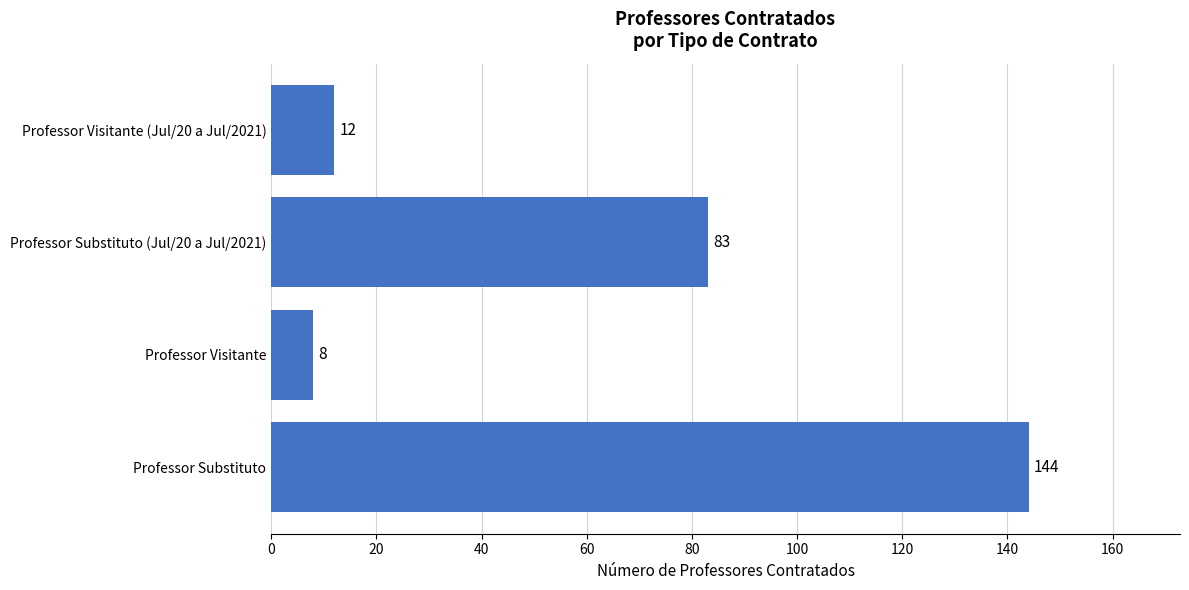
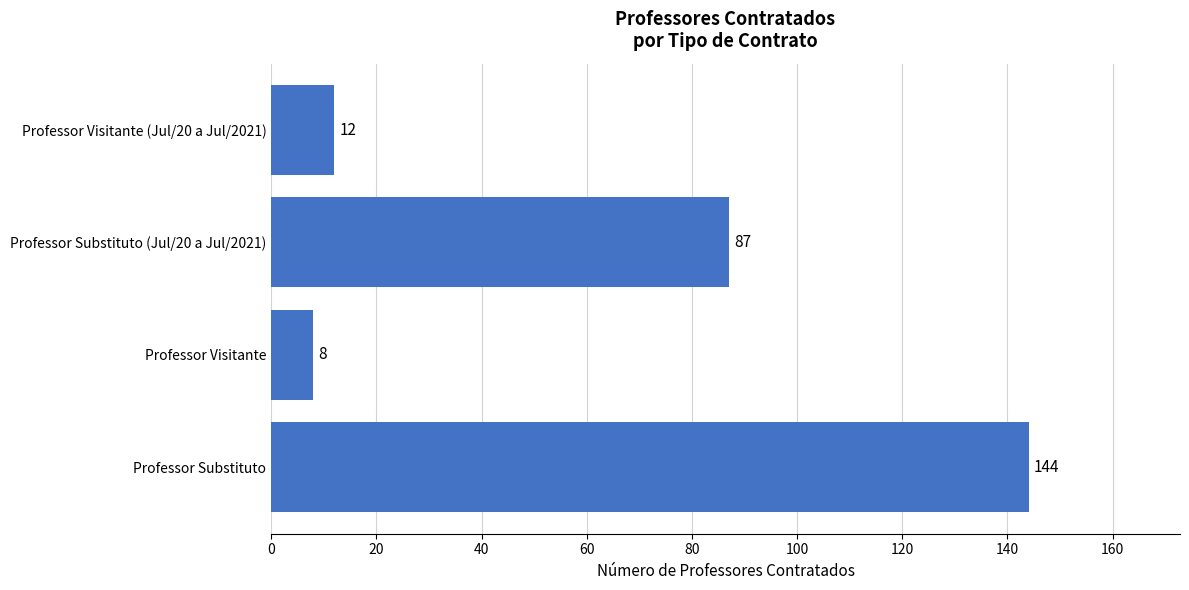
Professor Substituto (Jul/20 a Jul/2021): 83 -> 87
